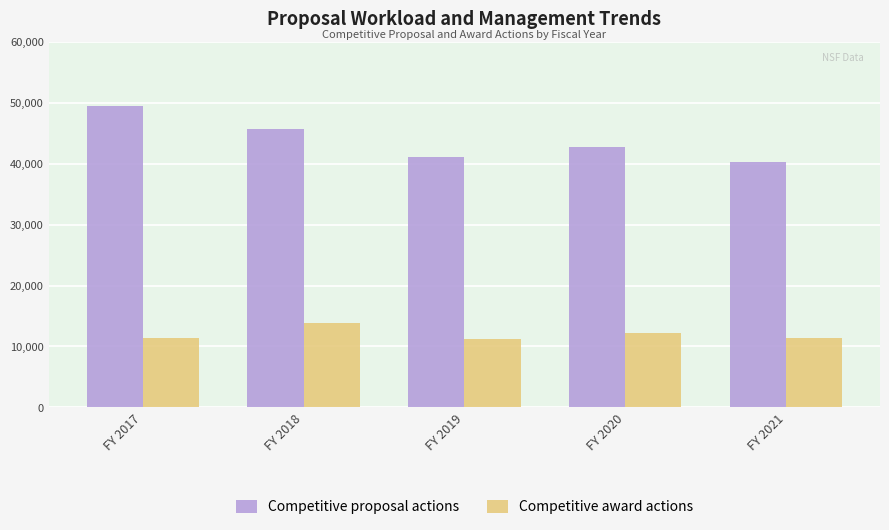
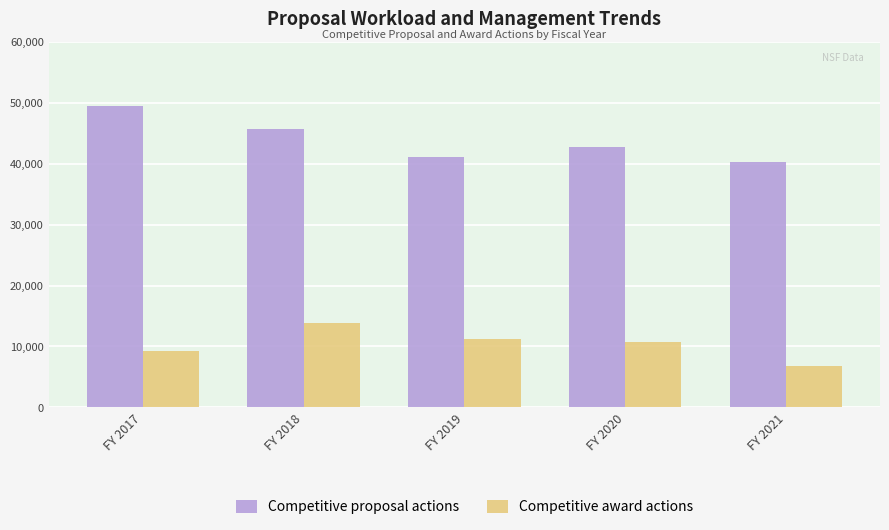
Competitive award actions, FY 2017: 11,000 -> 9,000
Competitive award actions, FY 2020: 12,000 -> 11,000
Competitive award actions, FY 2021: 11,000 -> 7,000
